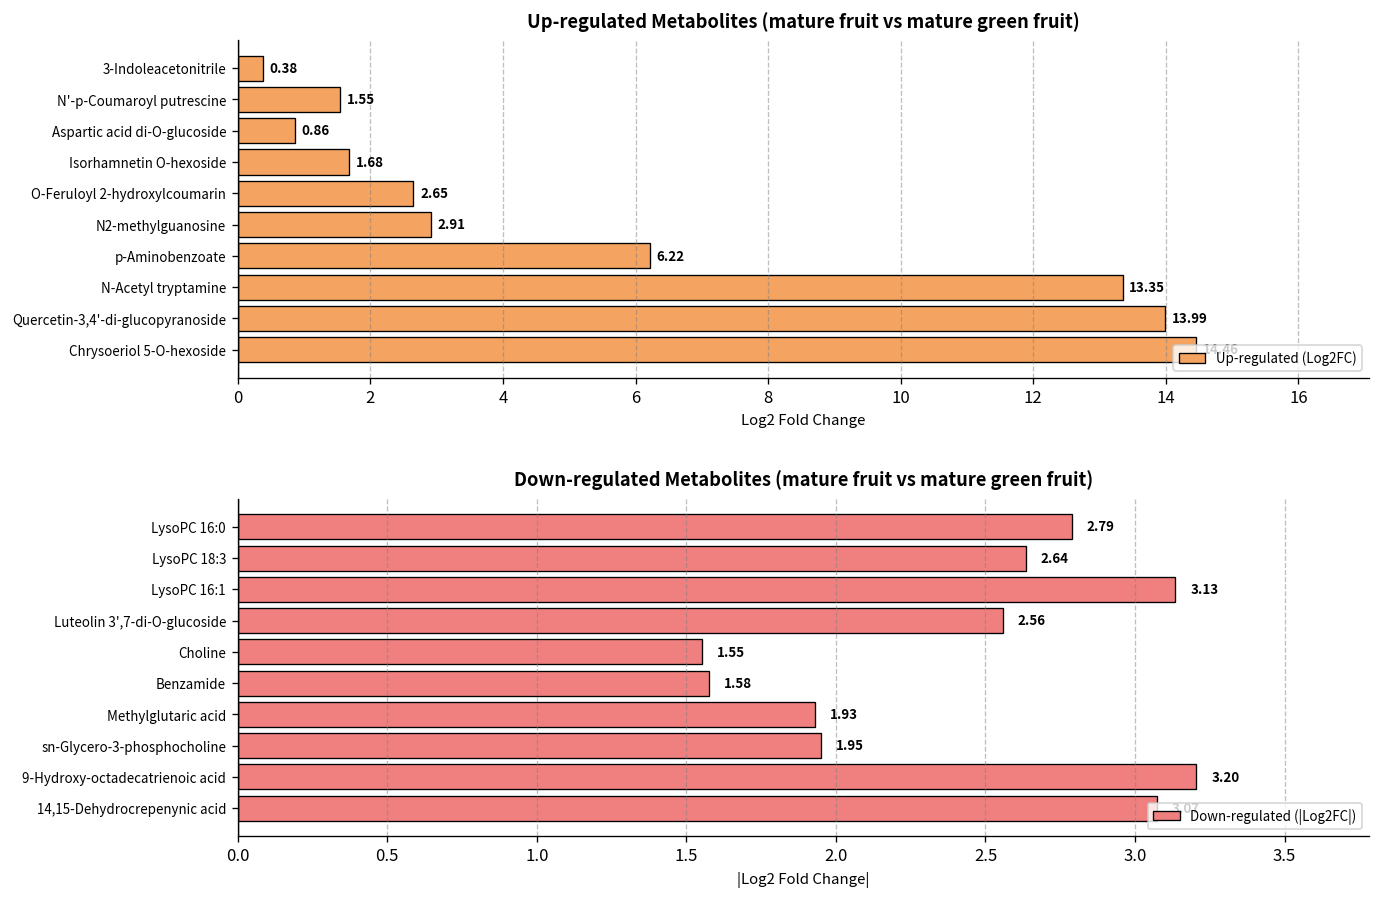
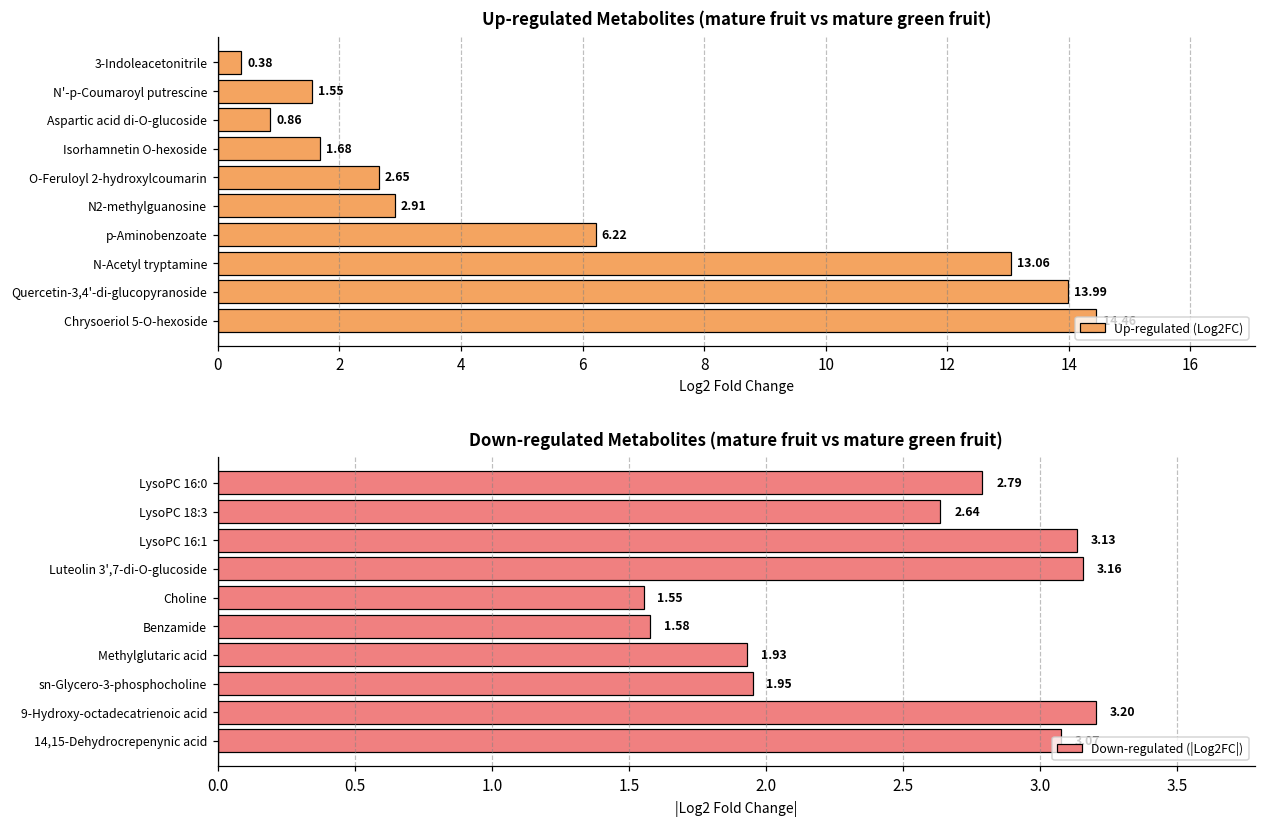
Up-regulated Metabolites (mature fruit vs mature green fruit), N-Acetyl tryptamine: 13.35 -> 13.06
Down-regulated Metabolites (mature fruit vs mature green fruit), Luteolin 3',7-di-O-glucoside: 2.56 -> 3.16
